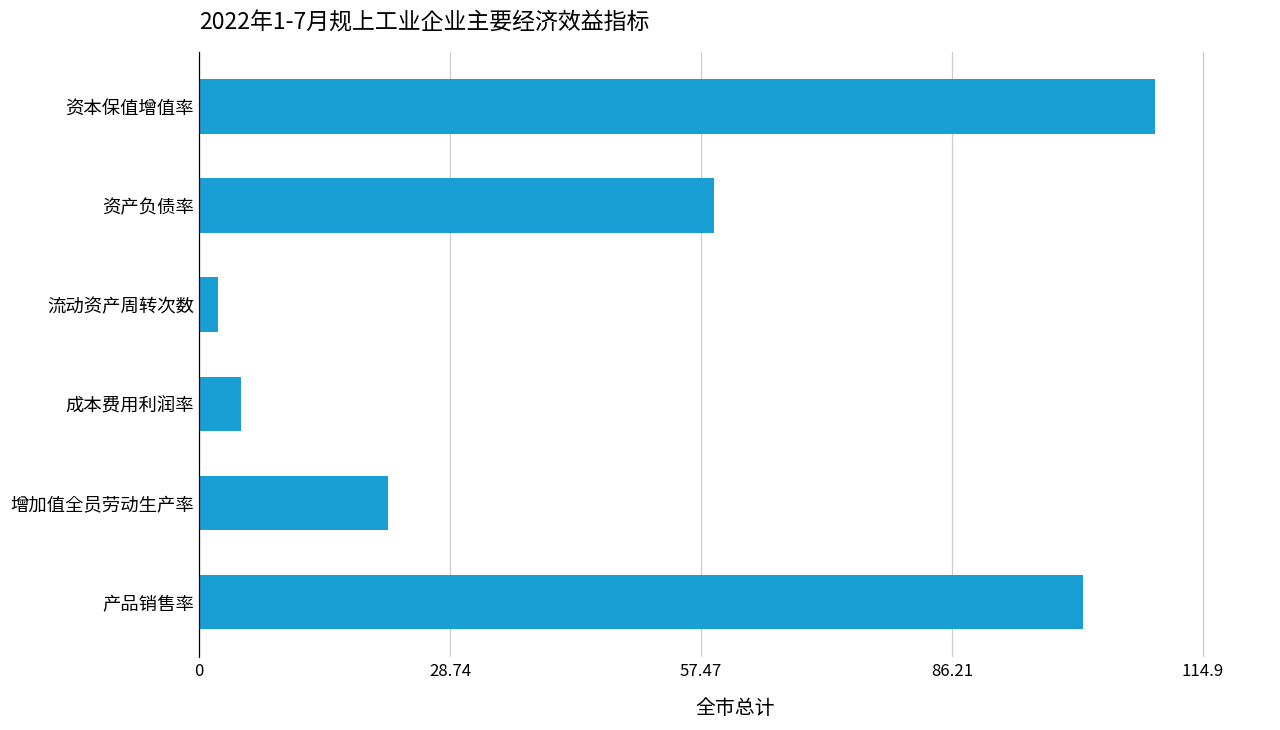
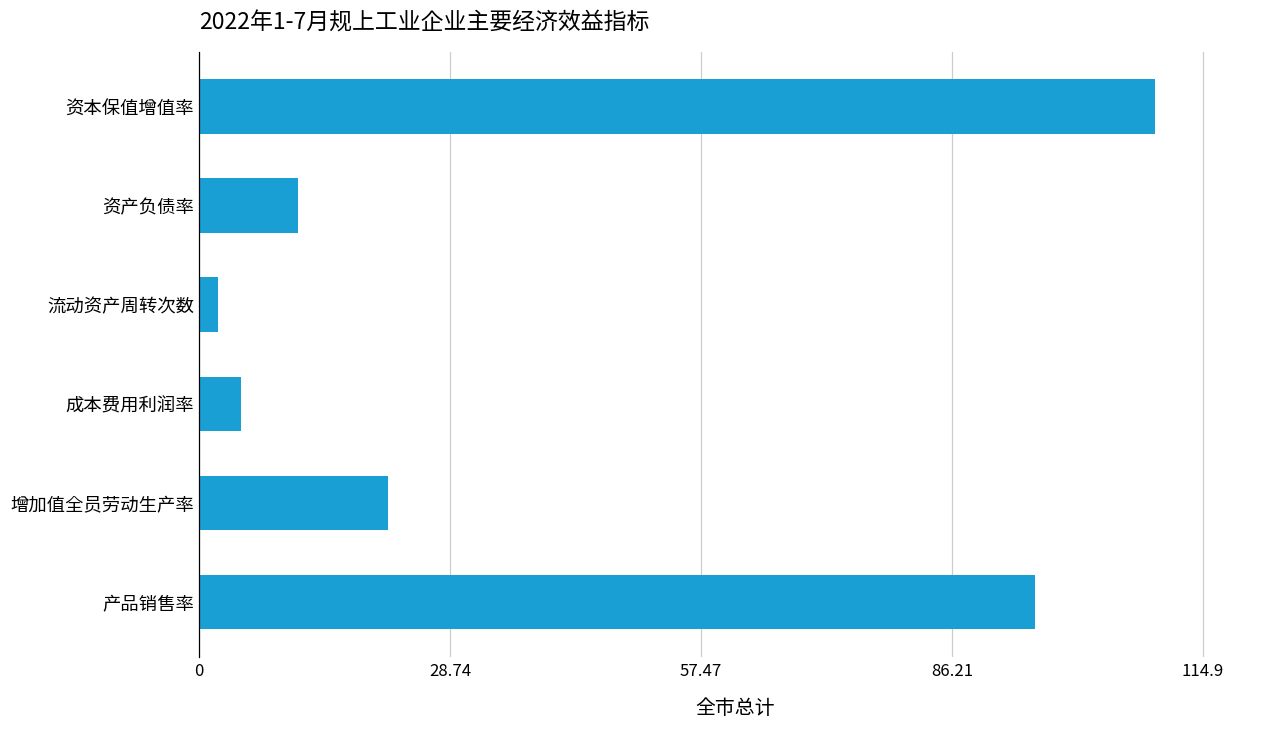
资产负债率: 59 -> 11
产品销售率: 101 -> 96
